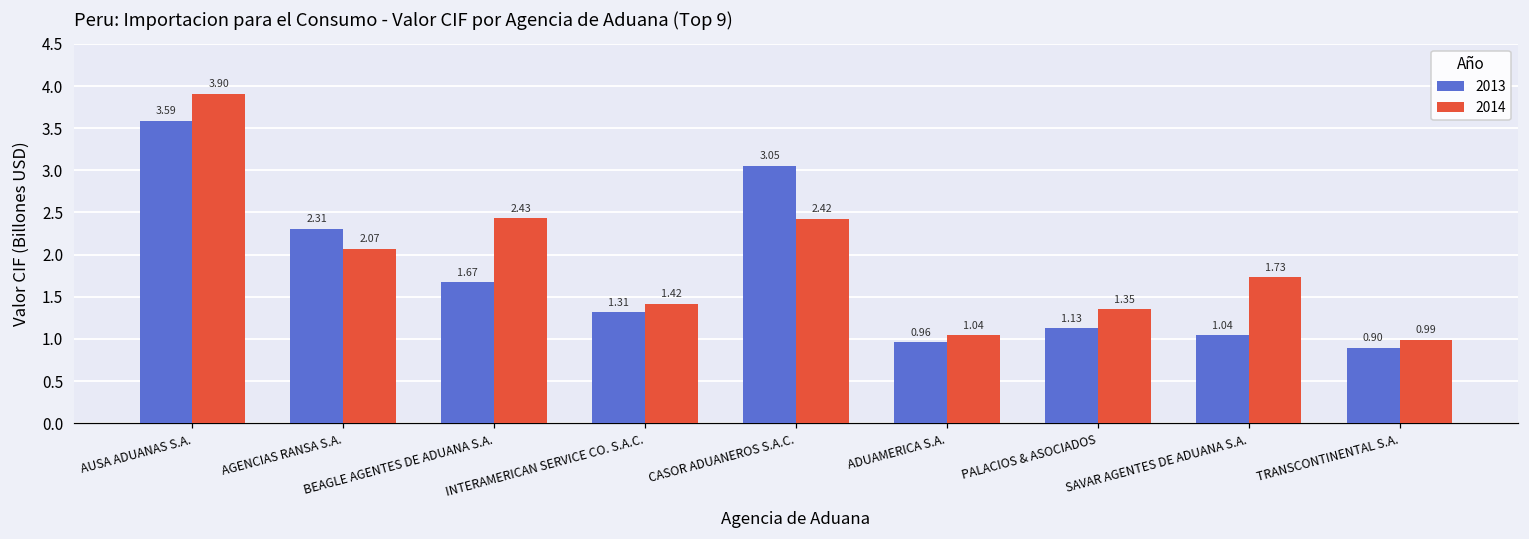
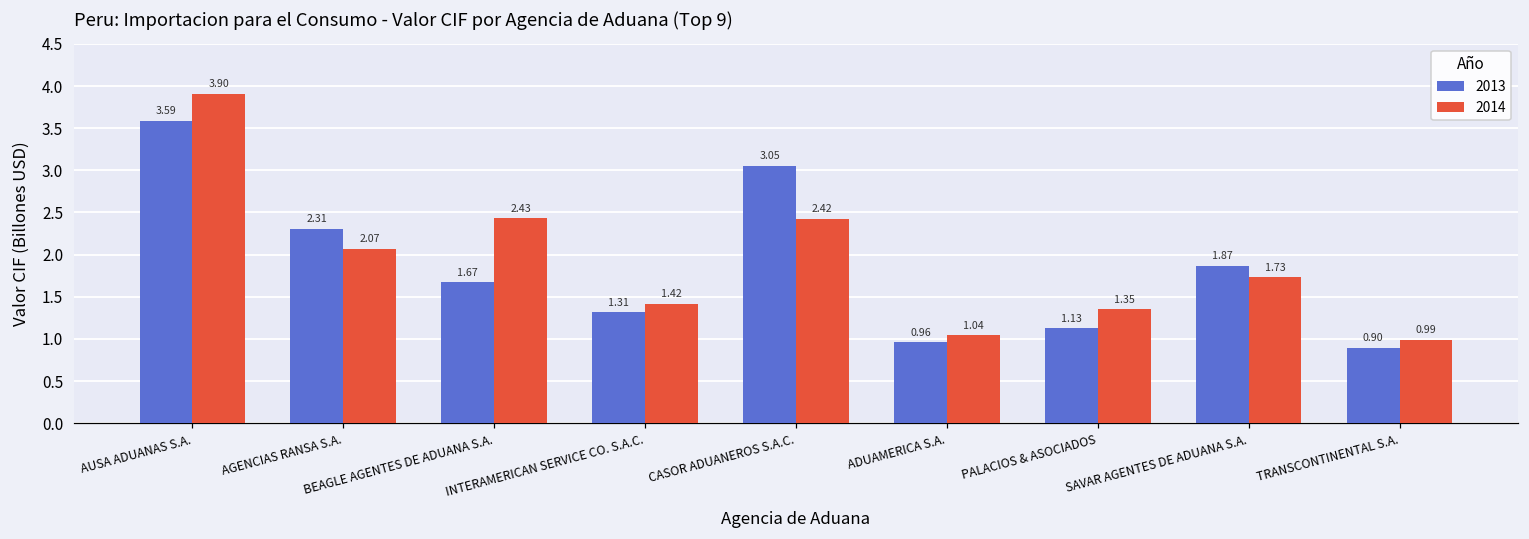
2013, SAVAR AGENTES DE ADUANA S.A.: 1.04 -> 1.87
